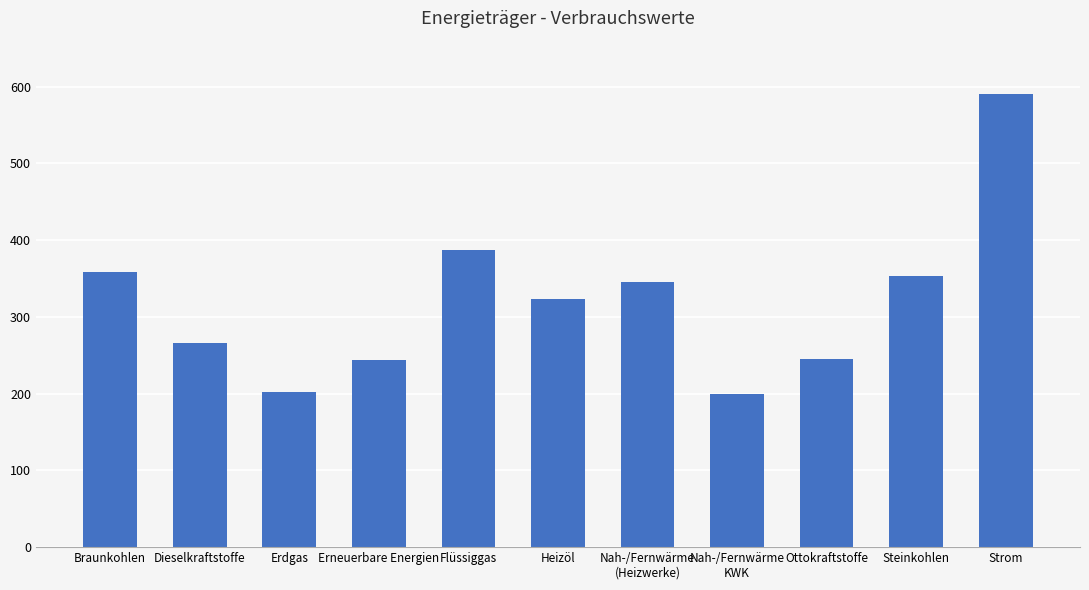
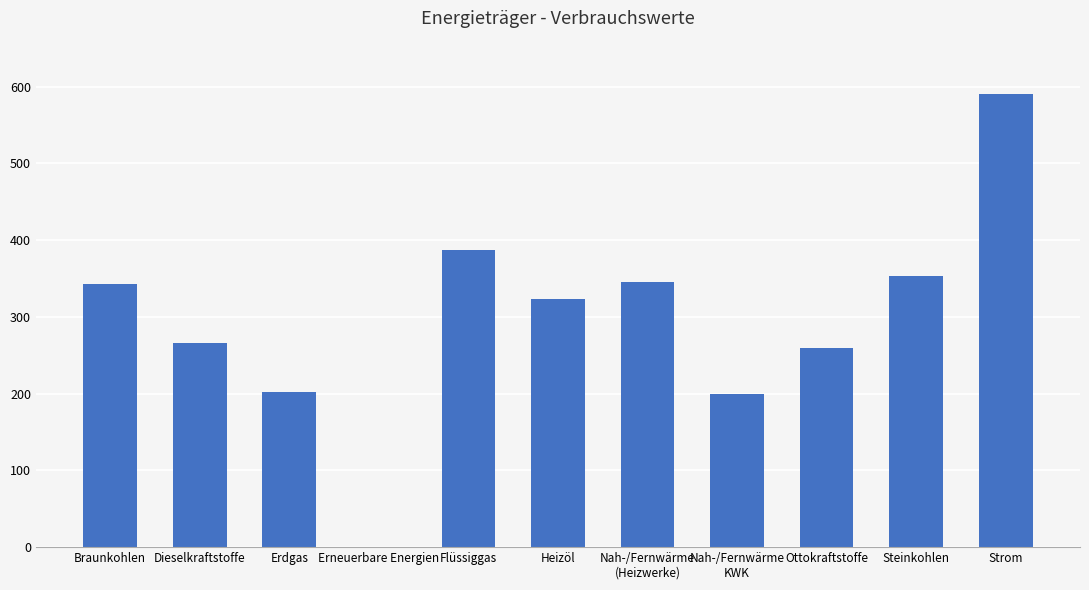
Braunkohlen: 360 -> 340
Erneuerbare Energien: 240 -> 0
Ottokraftstoffe: 250 -> 260
